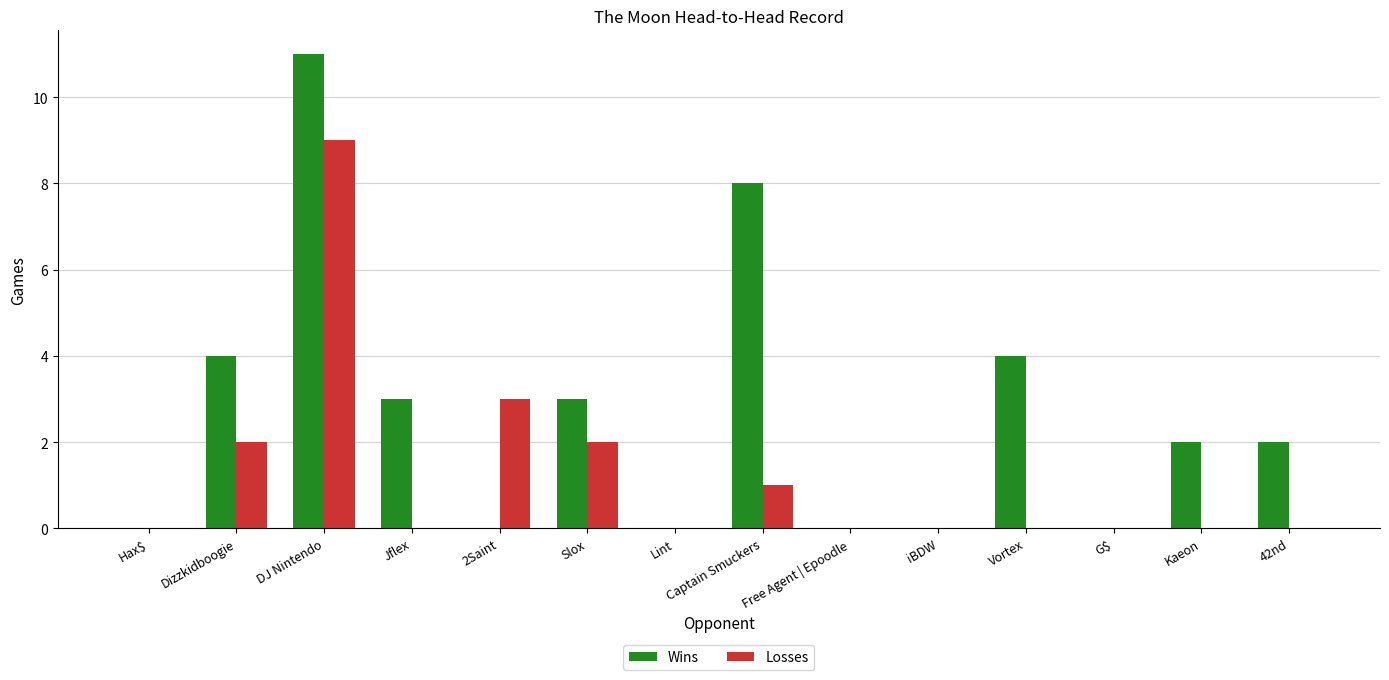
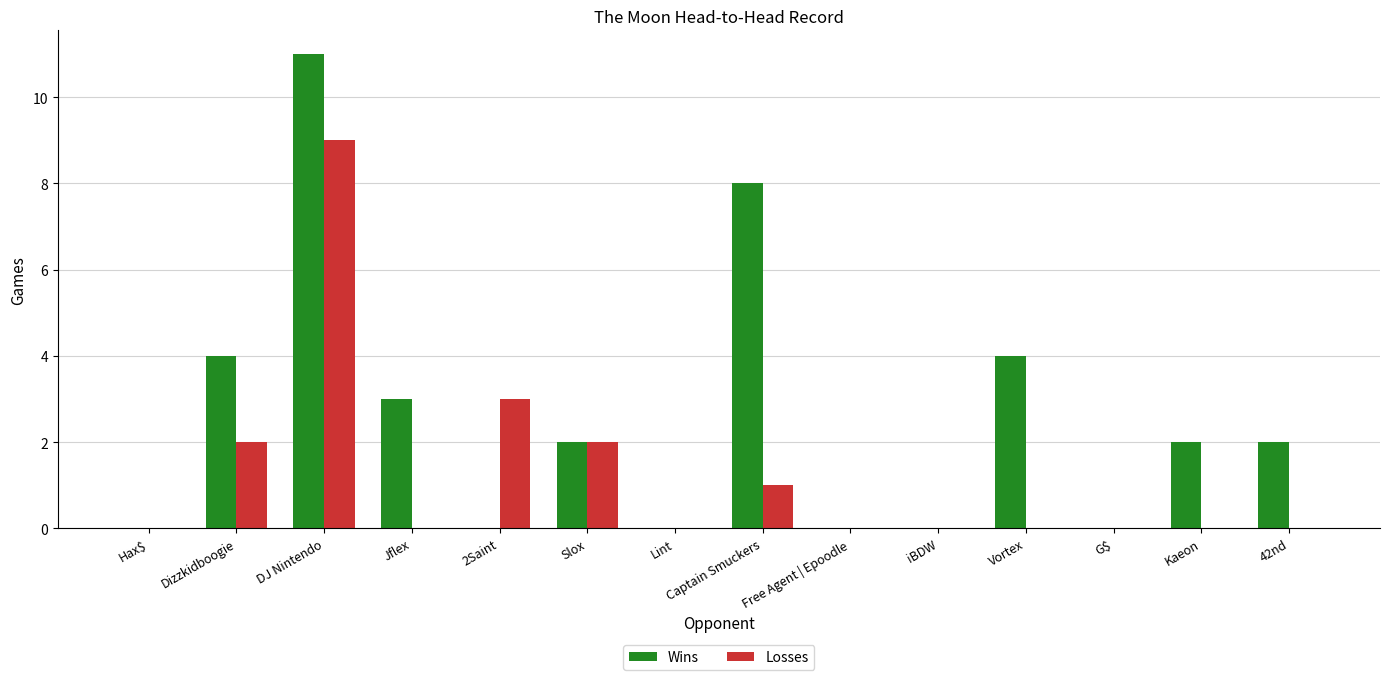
Wins, Slox: 3 -> 2
